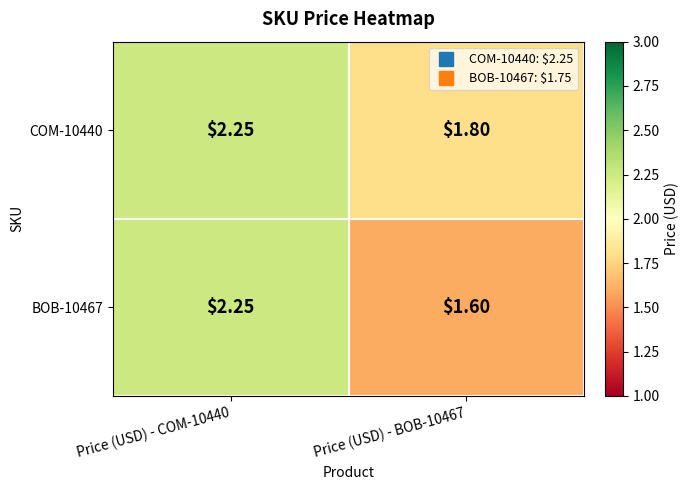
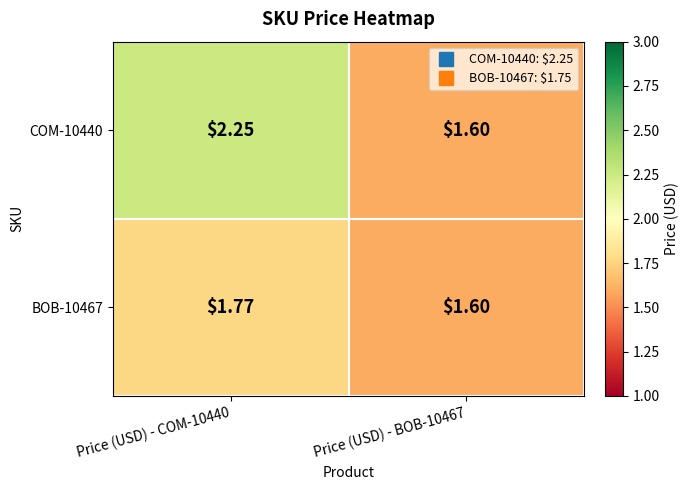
COM-10440, Price (USD) - BOB-10467: $1.80 -> $1.60
BOB-10467, Price (USD) - COM-10440: $2.25 -> $1.77
